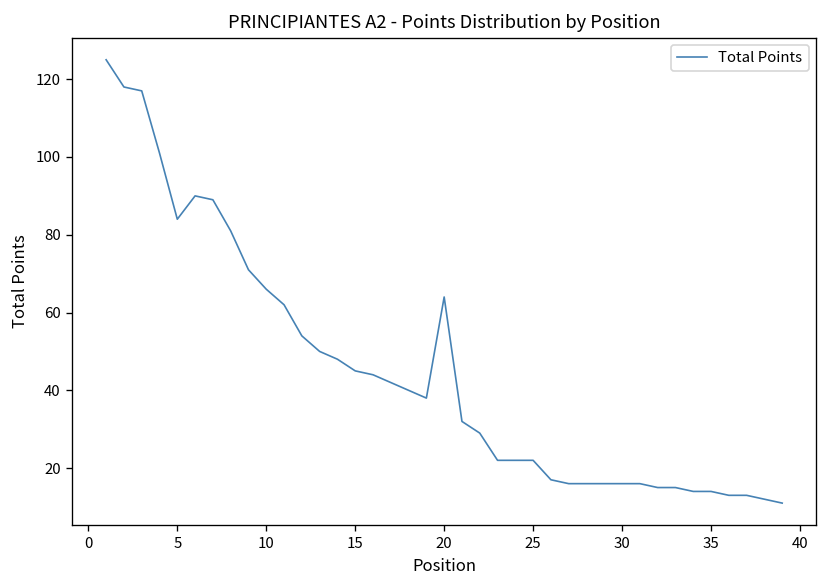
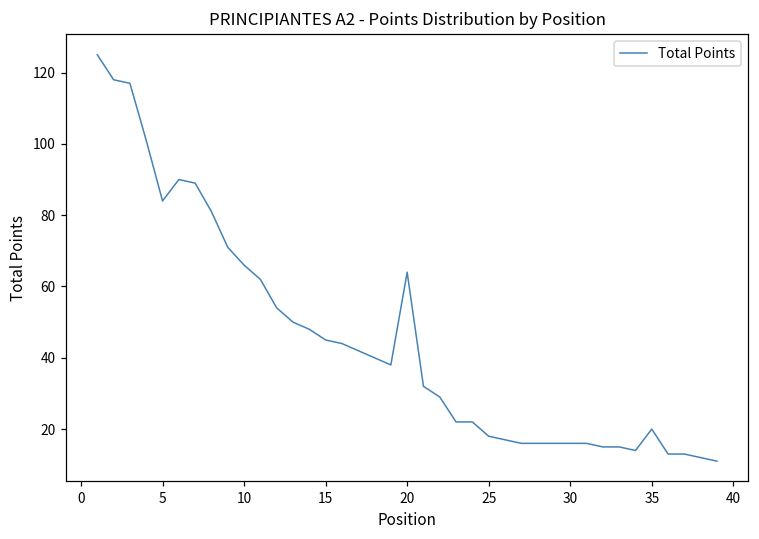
25: 22 -> 18
35: 14 -> 20
